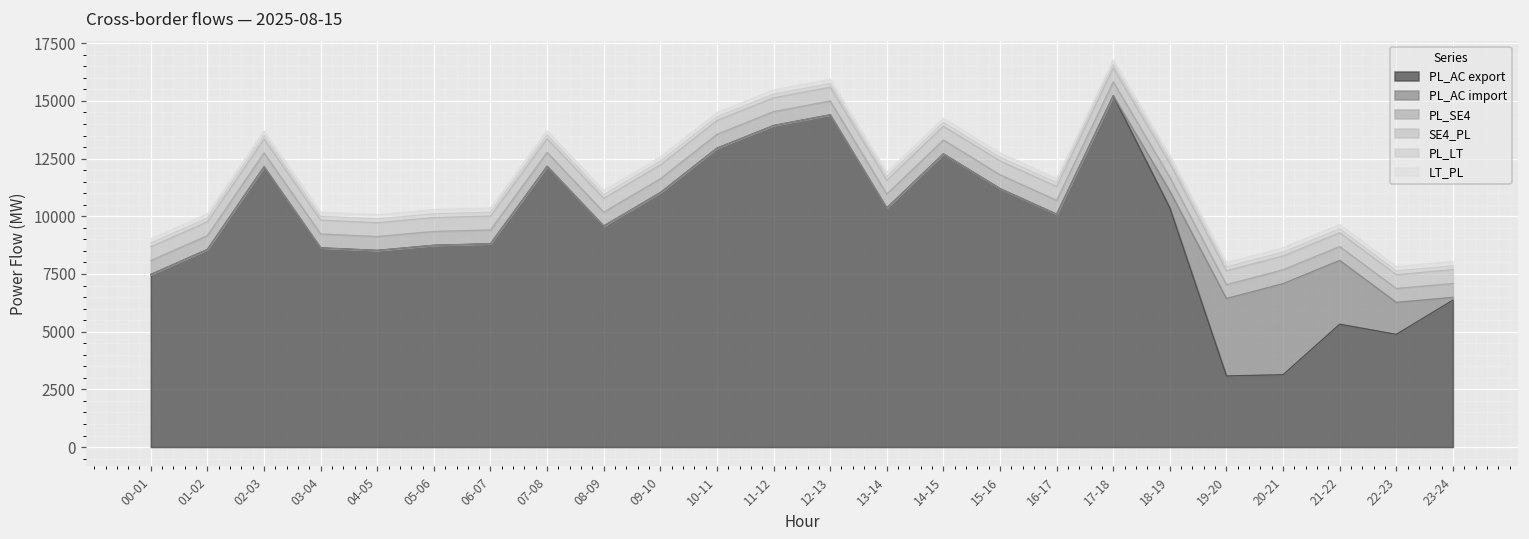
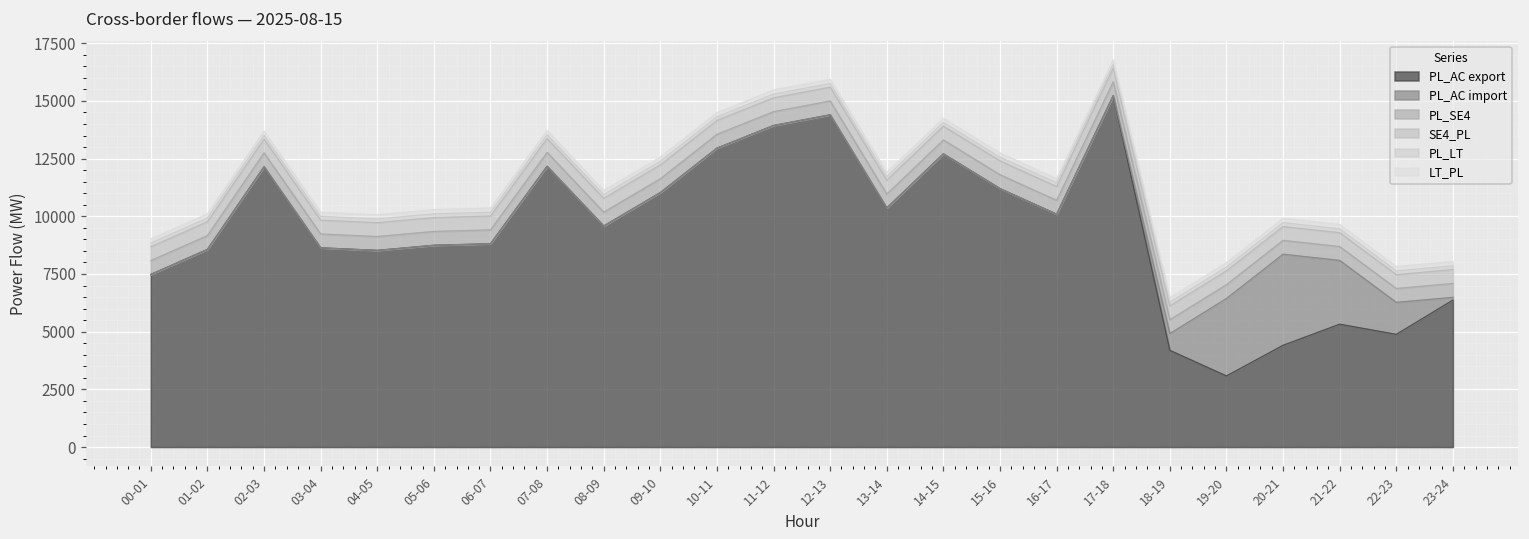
PL_AC export, 18-19: 10400 -> 4200
PL_AC export, 20-21: 3100 -> 4400
